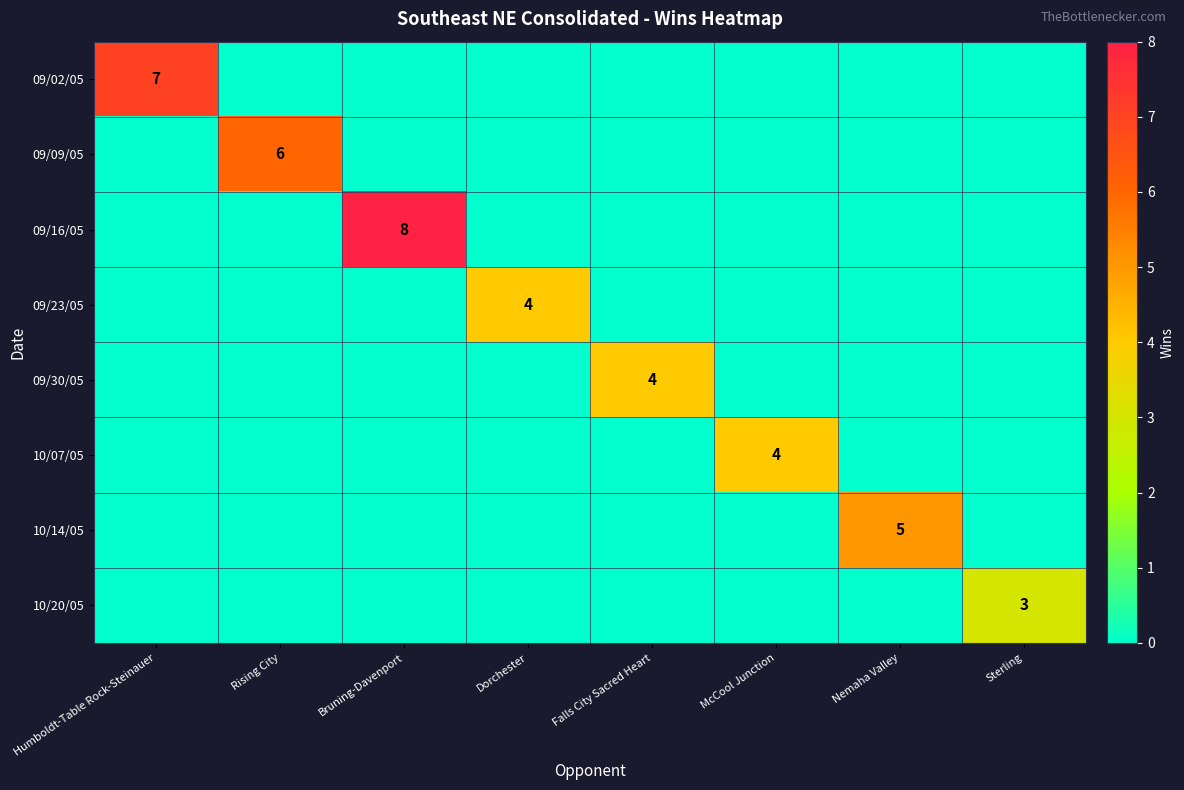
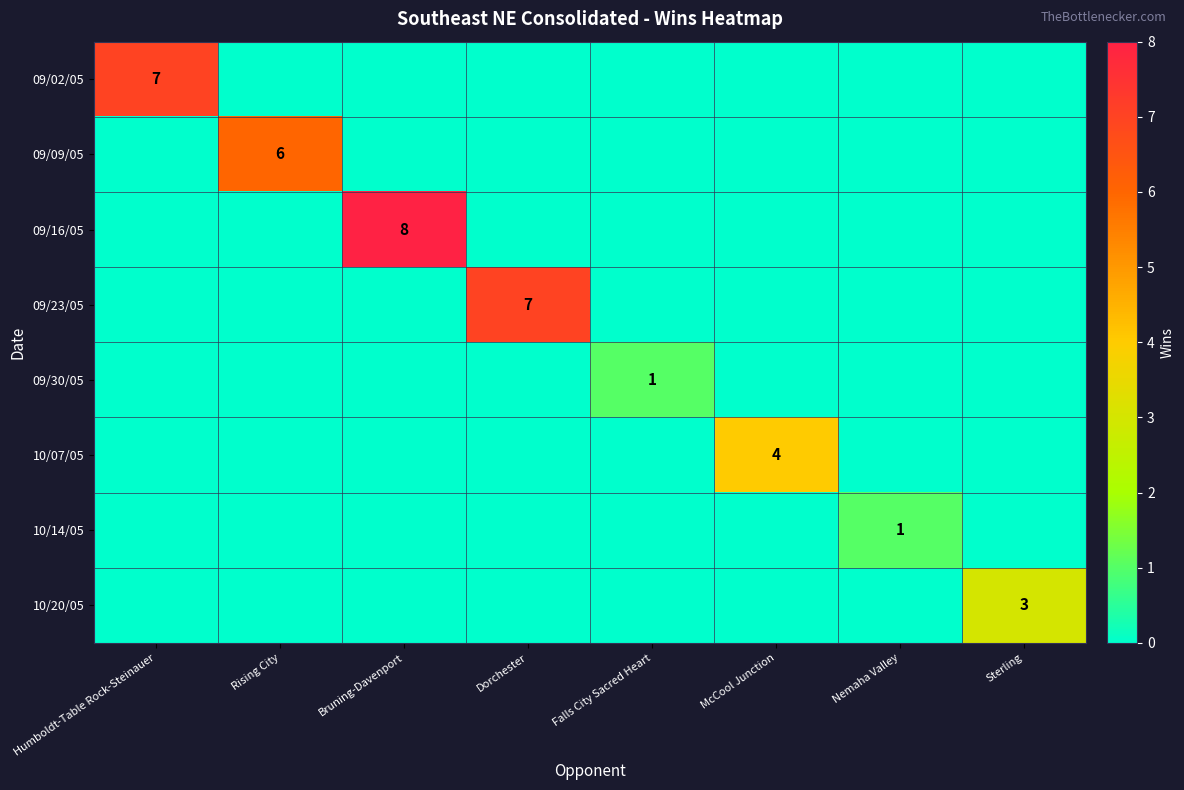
09/23/05, Dorchester: 4 -> 7
09/30/05, Falls City Sacred Heart: 4 -> 1
10/14/05, Nemaha Valley: 5 -> 1
